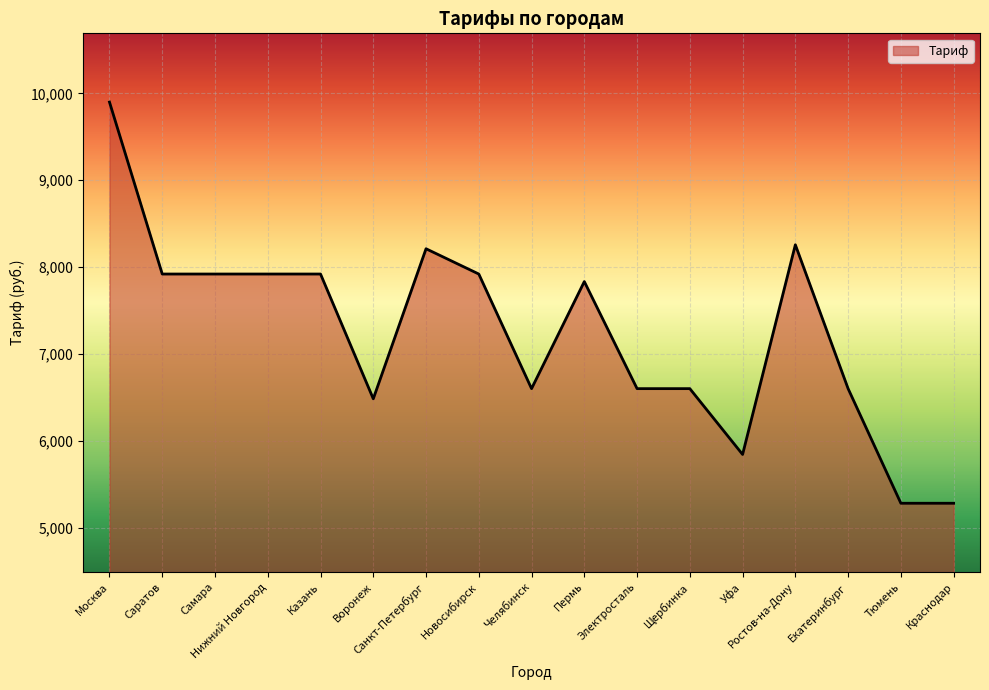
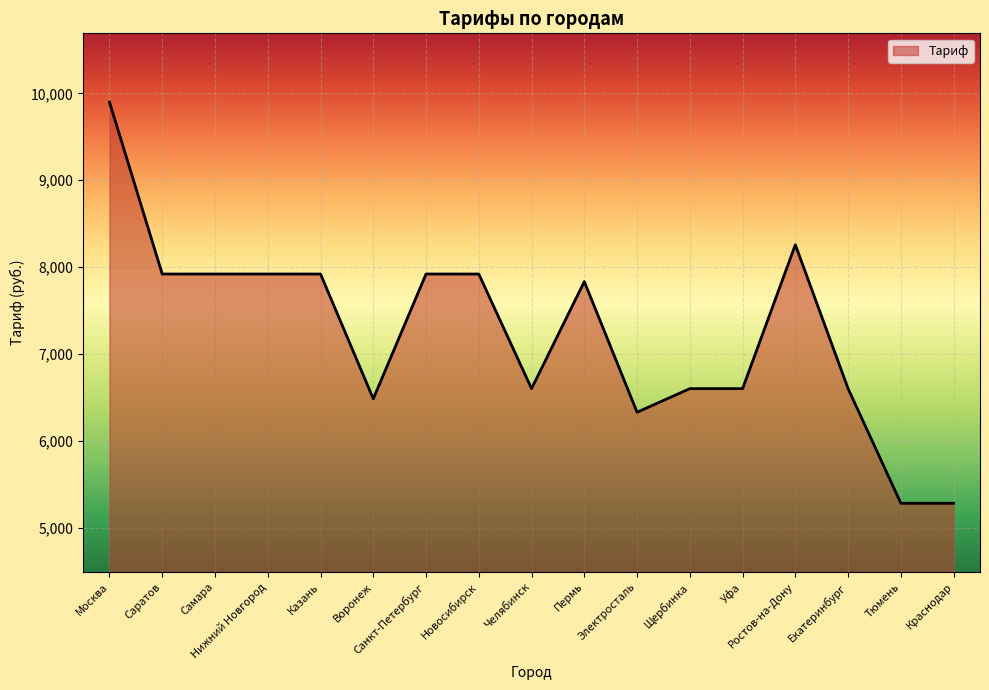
Санкт-Петербург: 8,200 -> 7,900
Электросталь: 6,600 -> 6,300
Уфа: 5,800 -> 6,600
